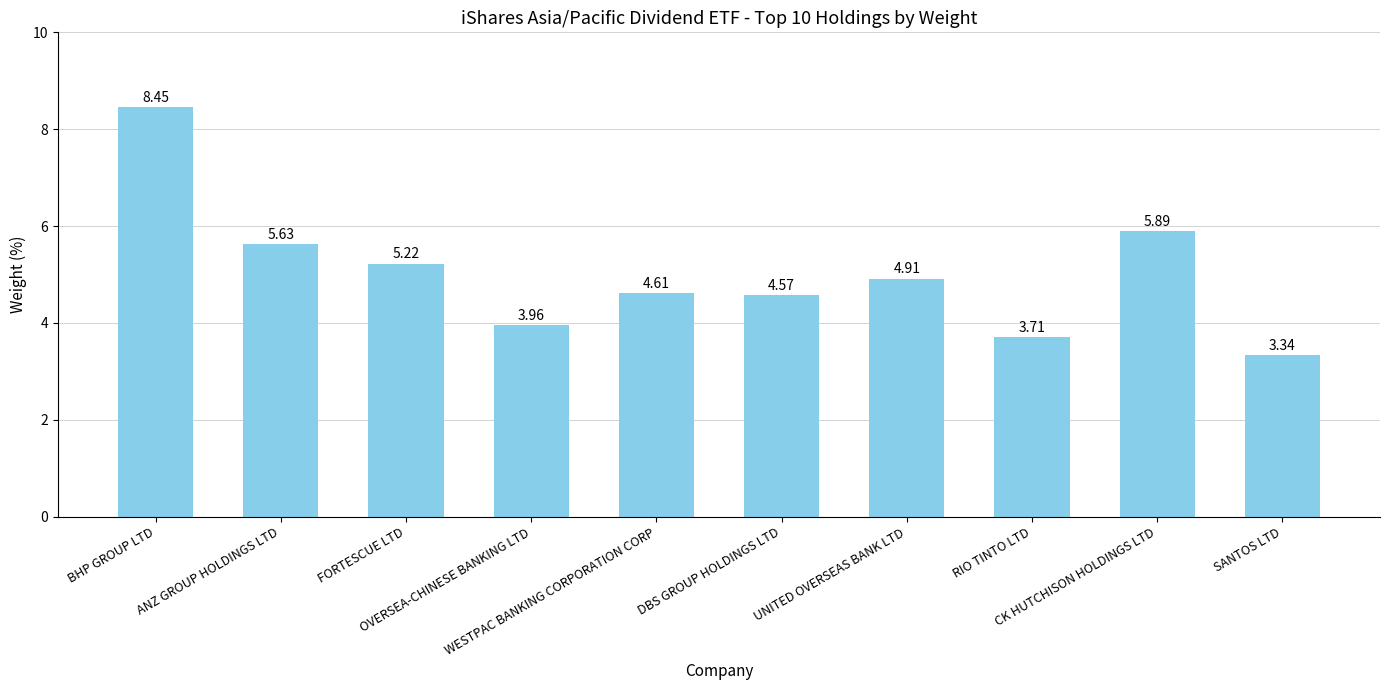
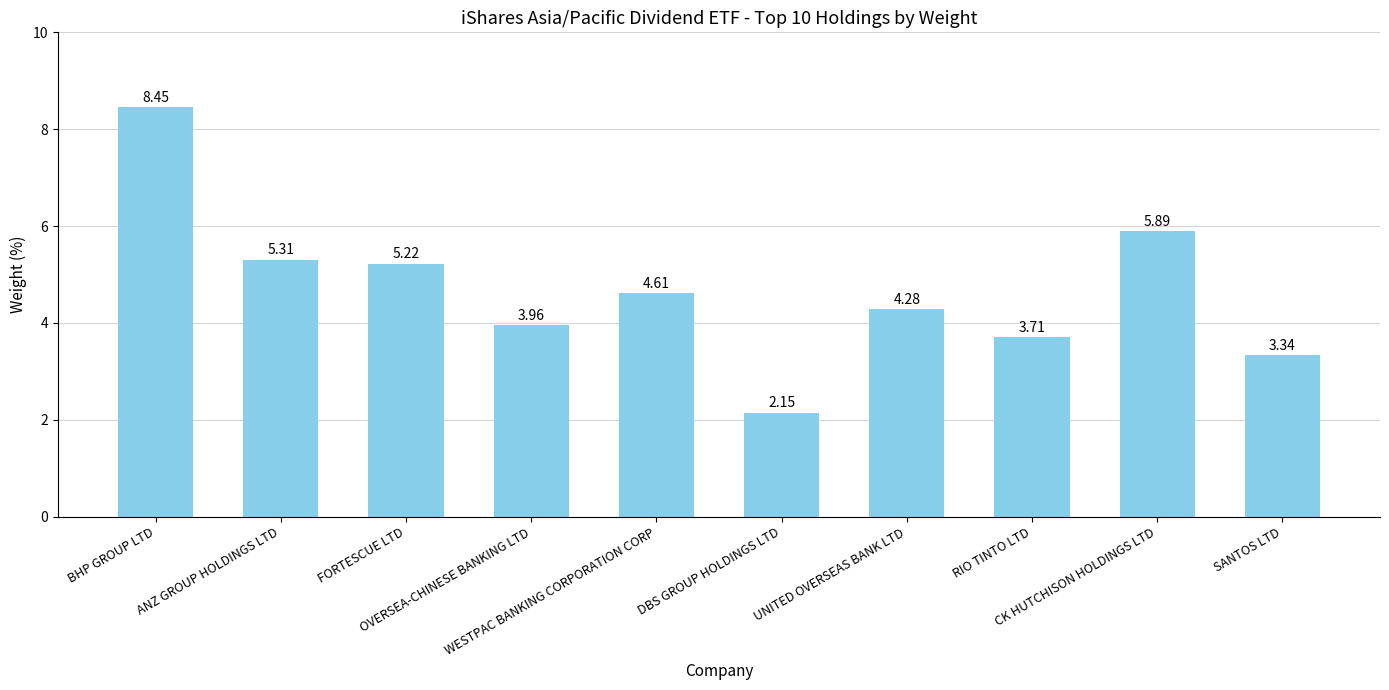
ANZ GROUP HOLDINGS LTD: 5.63 -> 5.31
DBS GROUP HOLDINGS LTD: 4.57 -> 2.15
UNITED OVERSEAS BANK LTD: 4.91 -> 4.28
